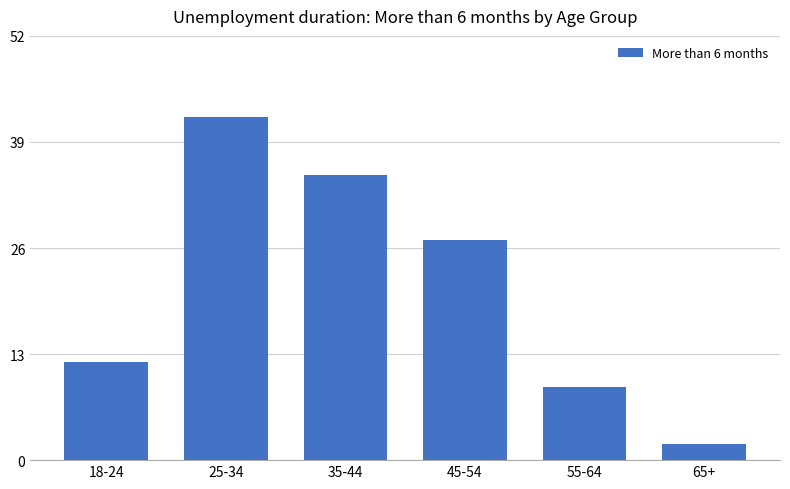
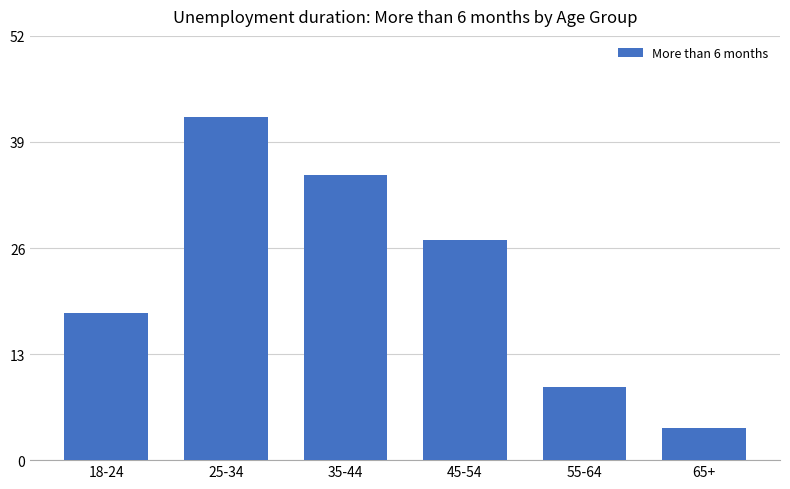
18-24: 12 -> 18
65+: 2 -> 4
